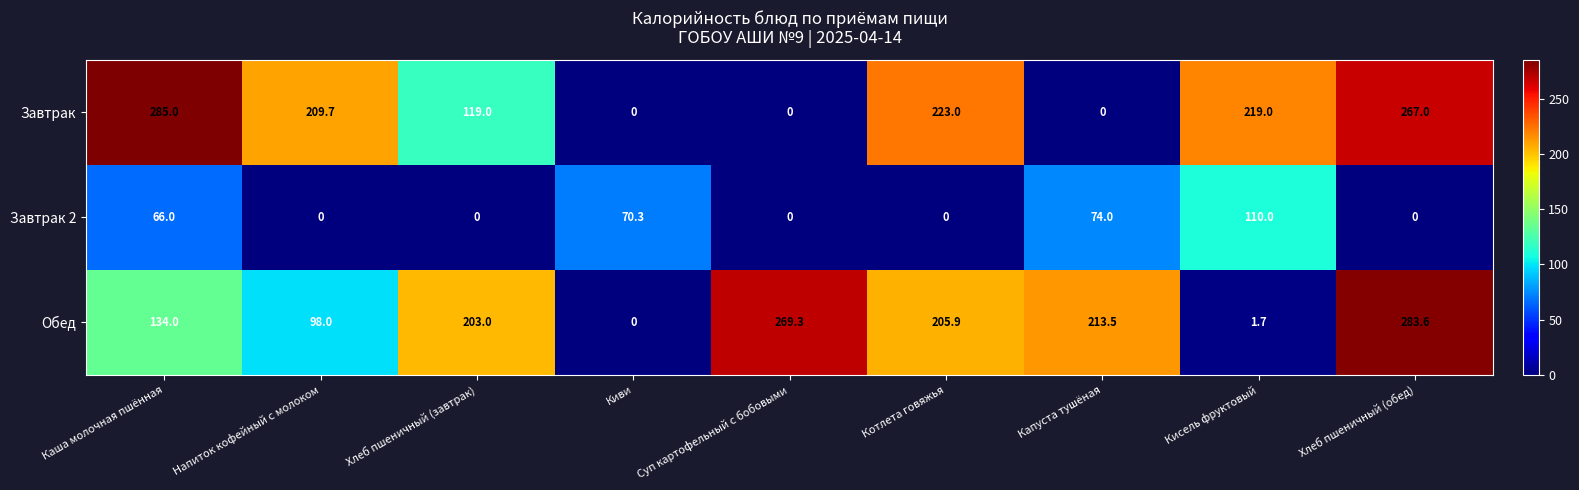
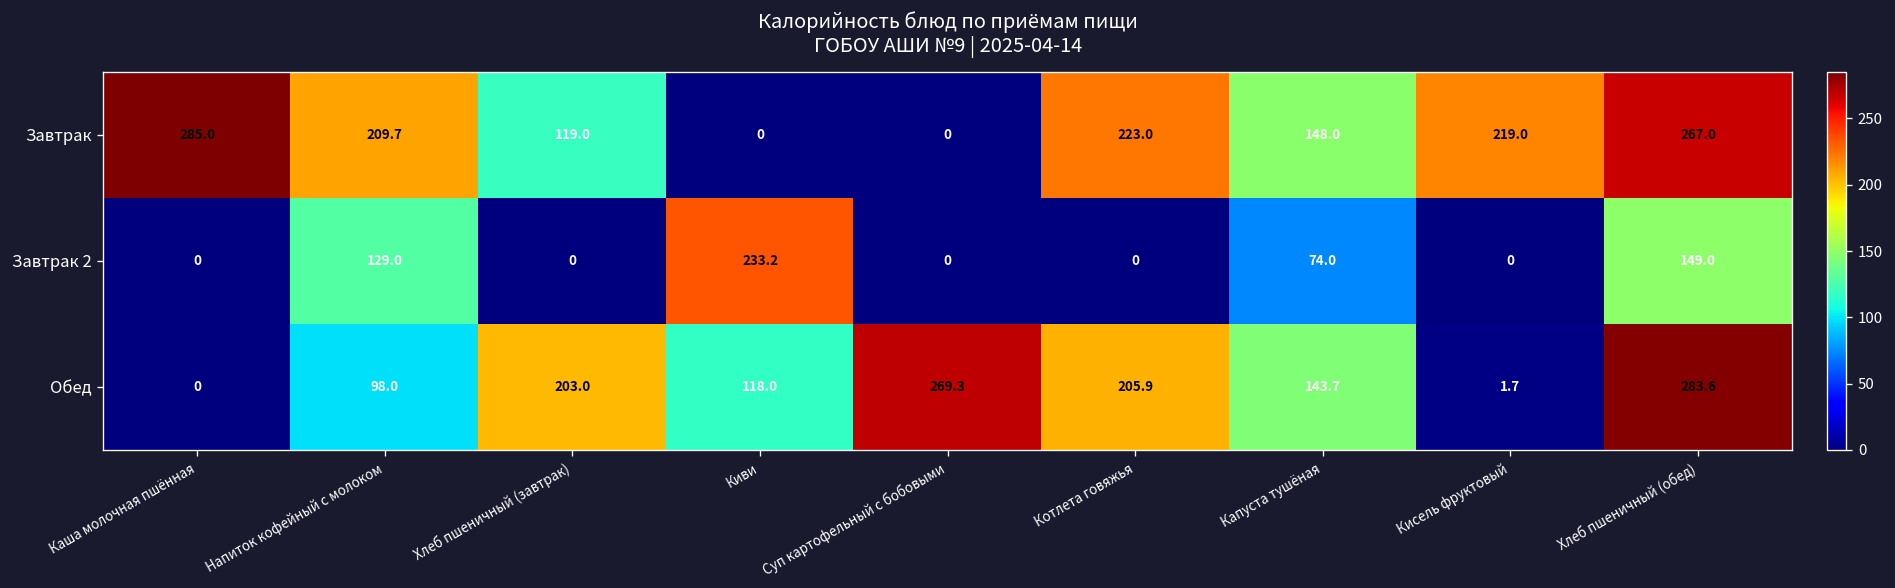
Завтрак, Капуста тушёная: 0 -> 148.0
Завтрак 2, Каша молочная пшённая: 66.0 -> 0
Завтрак 2, Напиток кофейный с молоком: 0 -> 129.0
Завтрак 2, Киви: 70.3 -> 233.2
Завтрак 2, Кисель фруктовый: 110.0 -> 0
Завтрак 2, Хлеб пшеничный (обед): 0 -> 149.0
Обед, Каша молочная пшённая: 134.0 -> 0
Обед, Киви: 0 -> 118.0
Обед, Капуста тушёная: 213.5 -> 143.7
